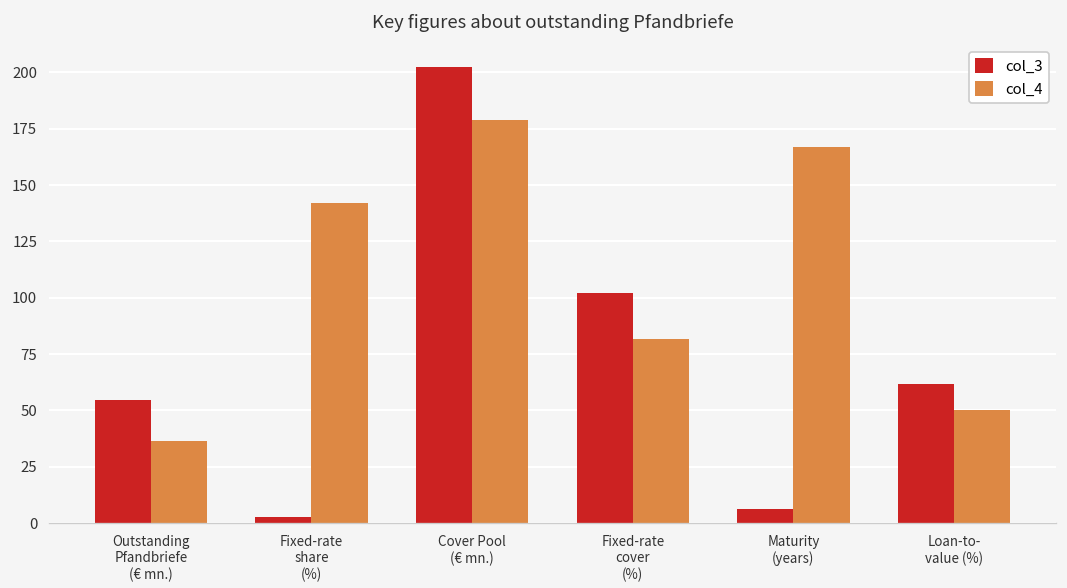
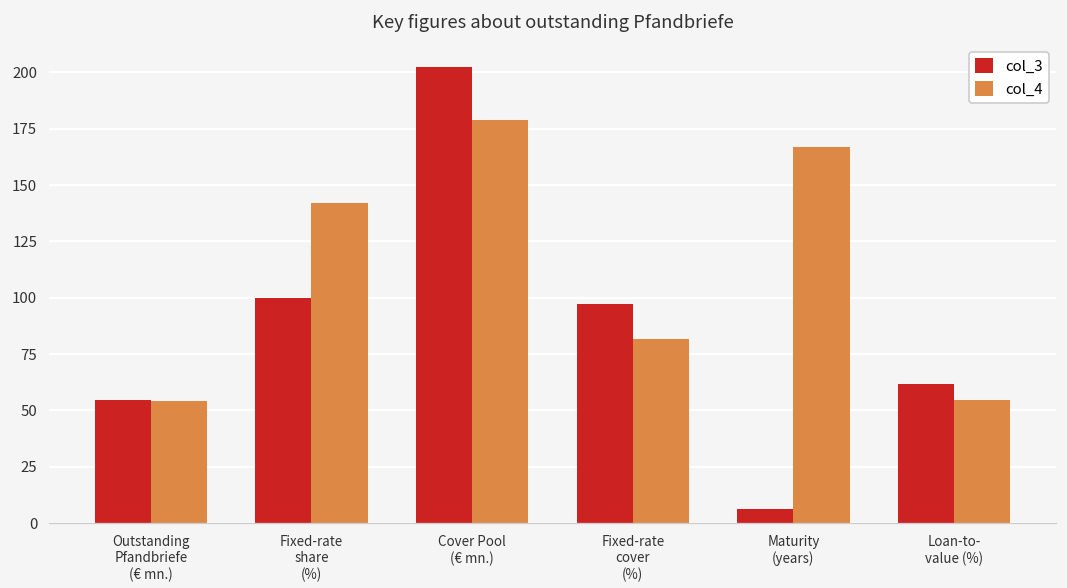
col_4, Outstanding Pfandbriefe (€ mn.): 36 -> 54
col_3, Fixed-rate share (%): 3 -> 100
col_3, Fixed-rate cover (%): 102 -> 97
col_4, Loan-to- value (%): 50 -> 55
